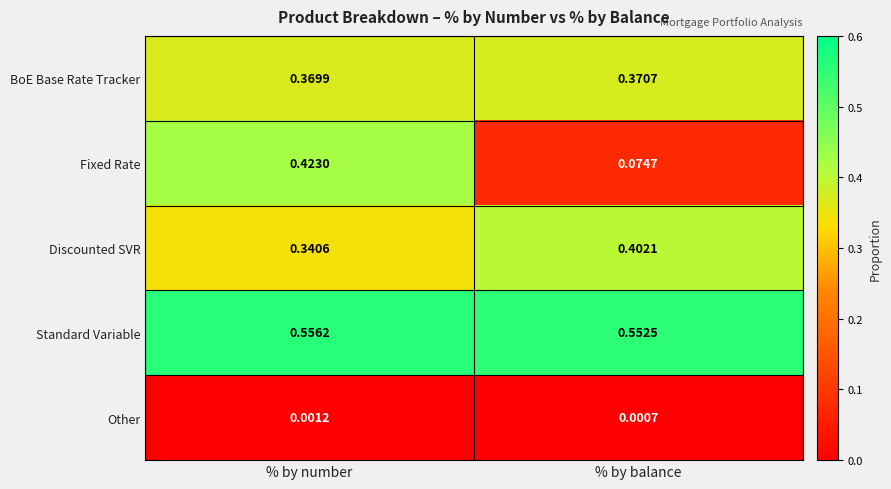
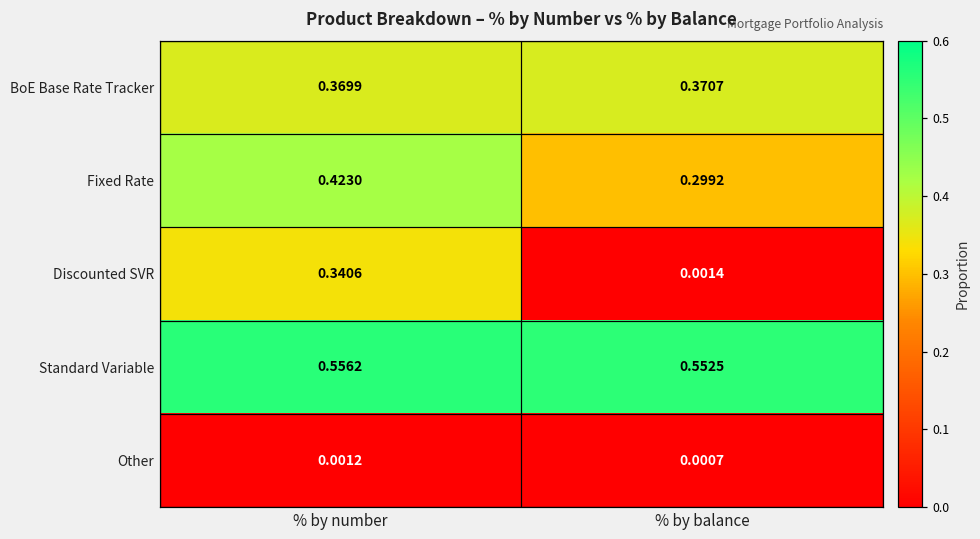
Fixed Rate, % by balance: 0.0747 -> 0.2992
Discounted SVR, % by balance: 0.4021 -> 0.0014
